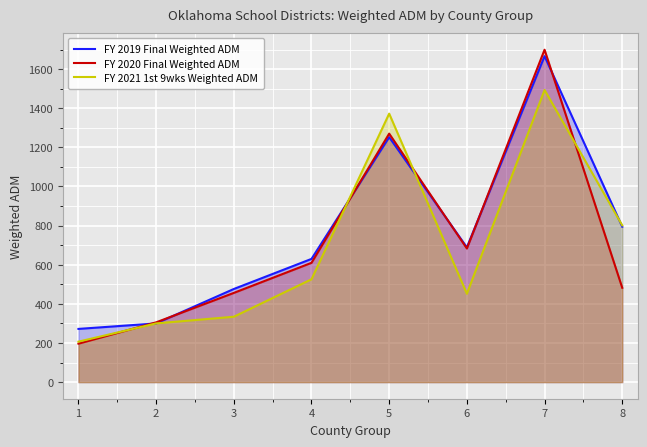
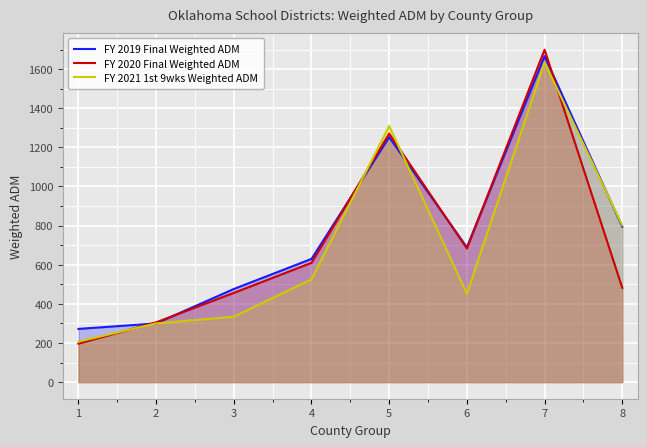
FY 2021 1st 9wks Weighted ADM, 5: 1370 -> 1310
FY 2021 1st 9wks Weighted ADM, 7: 1490 -> 1630
